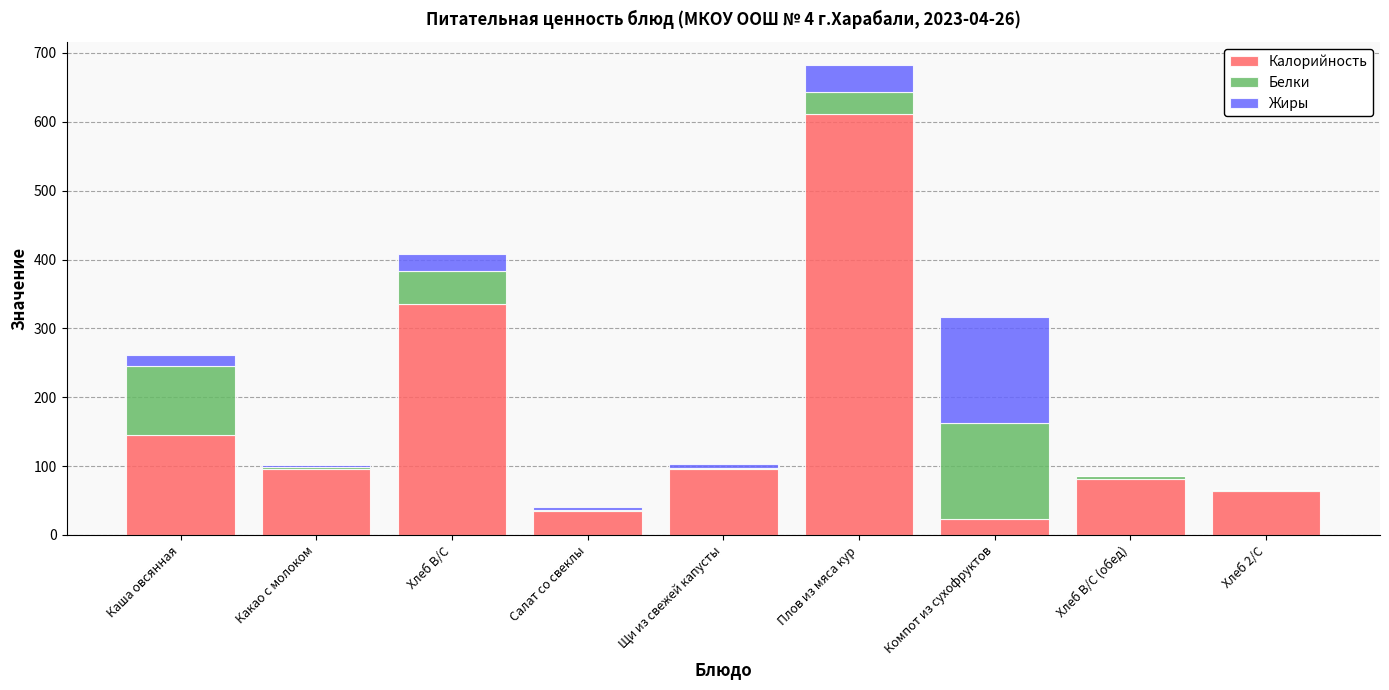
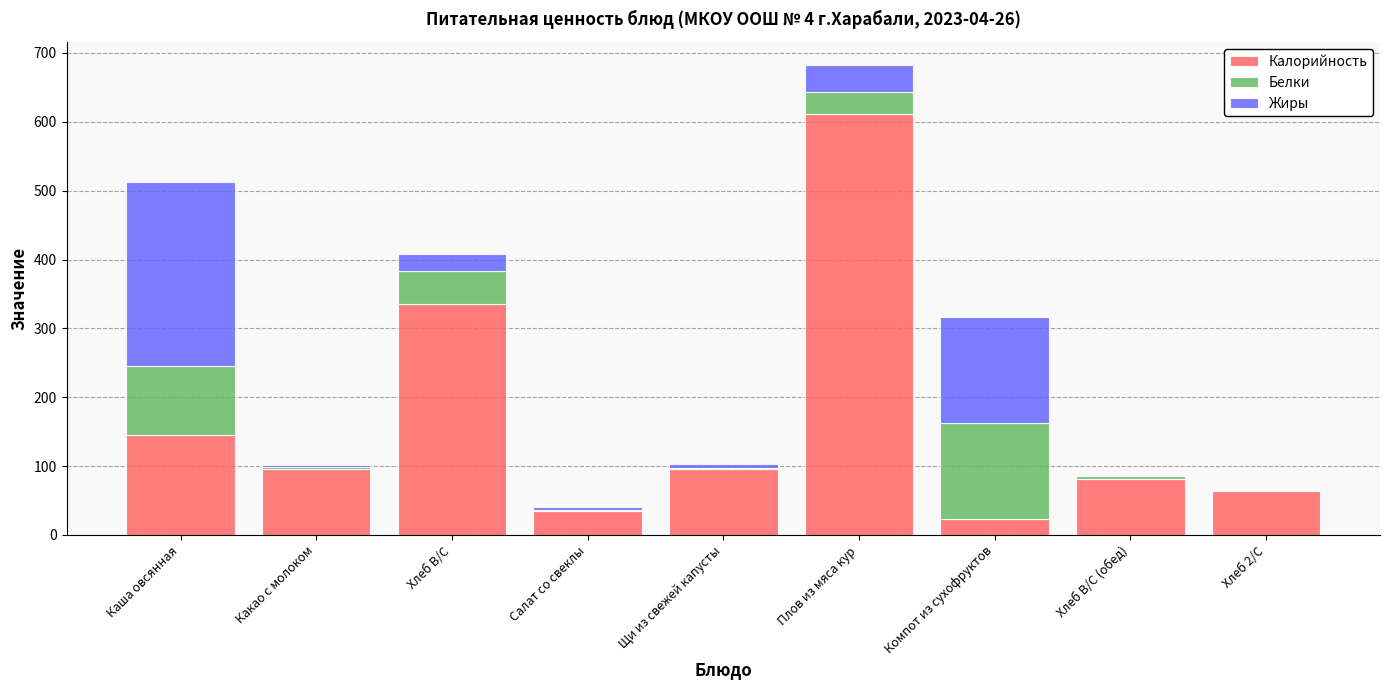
Жиры, Каша овсянная: 20 -> 270
